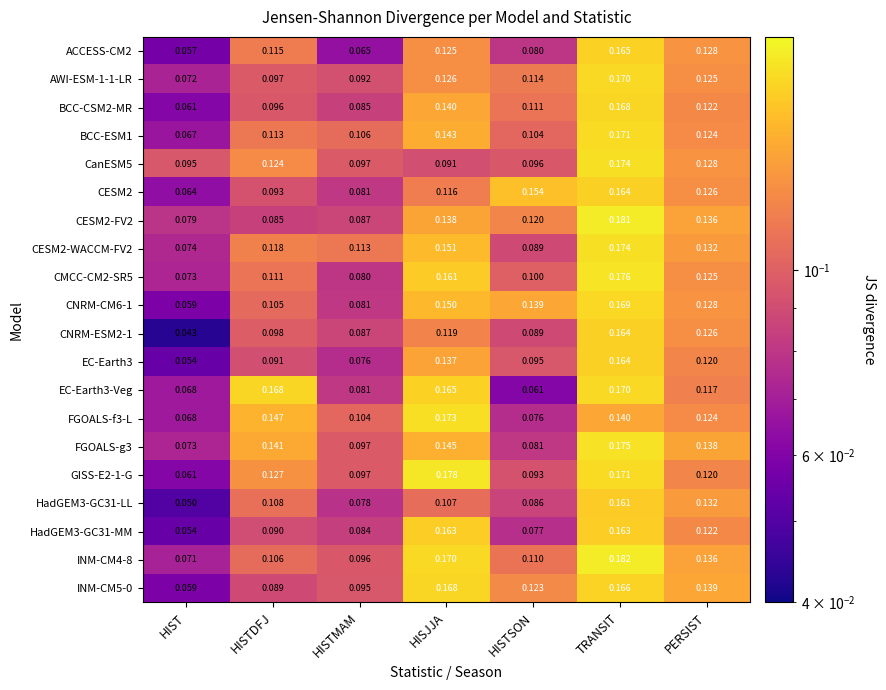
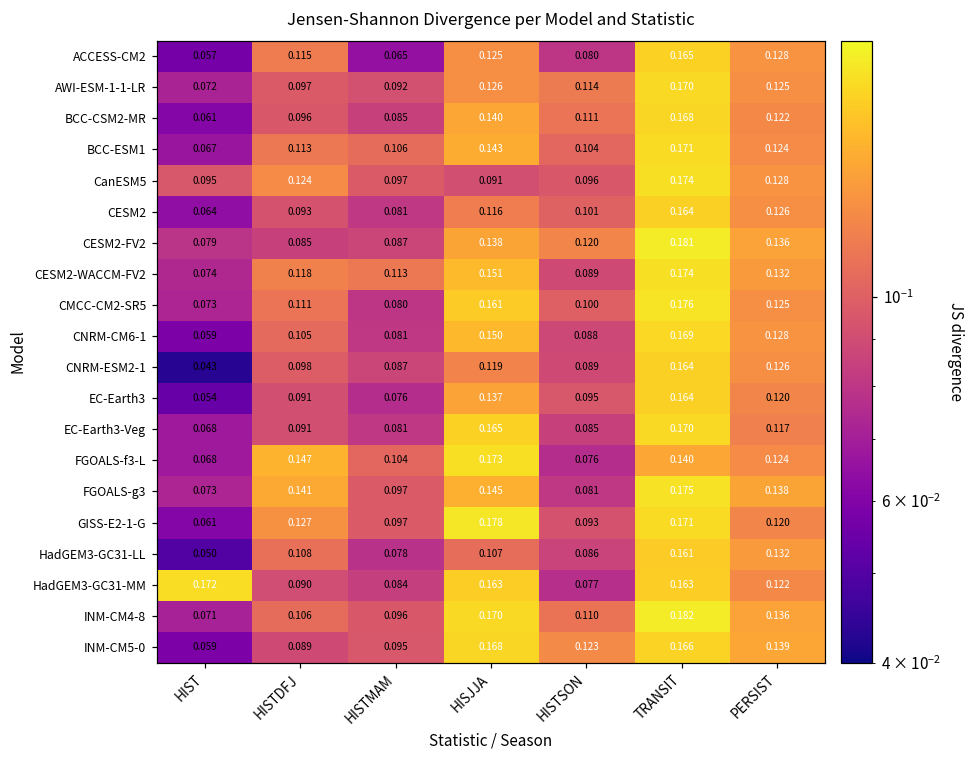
CESM2, HISTSON: 0.154 -> 0.101
CNRM-CM6-1, HISTSON: 0.139 -> 0.088
EC-Earth3-Veg, HISTDFJ: 0.168 -> 0.091
EC-Earth3-Veg, HISTSON: 0.061 -> 0.085
HadGEM3-GC31-MM, HIST: 0.054 -> 0.172
